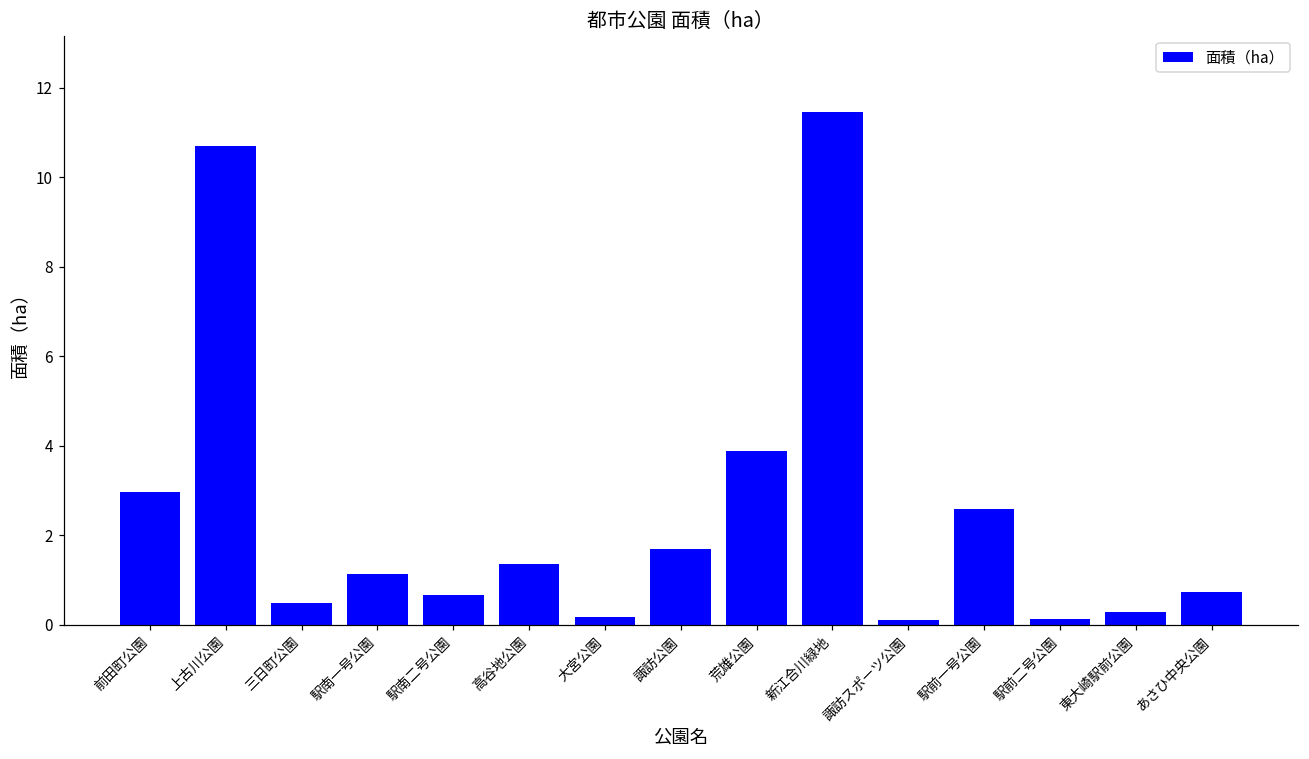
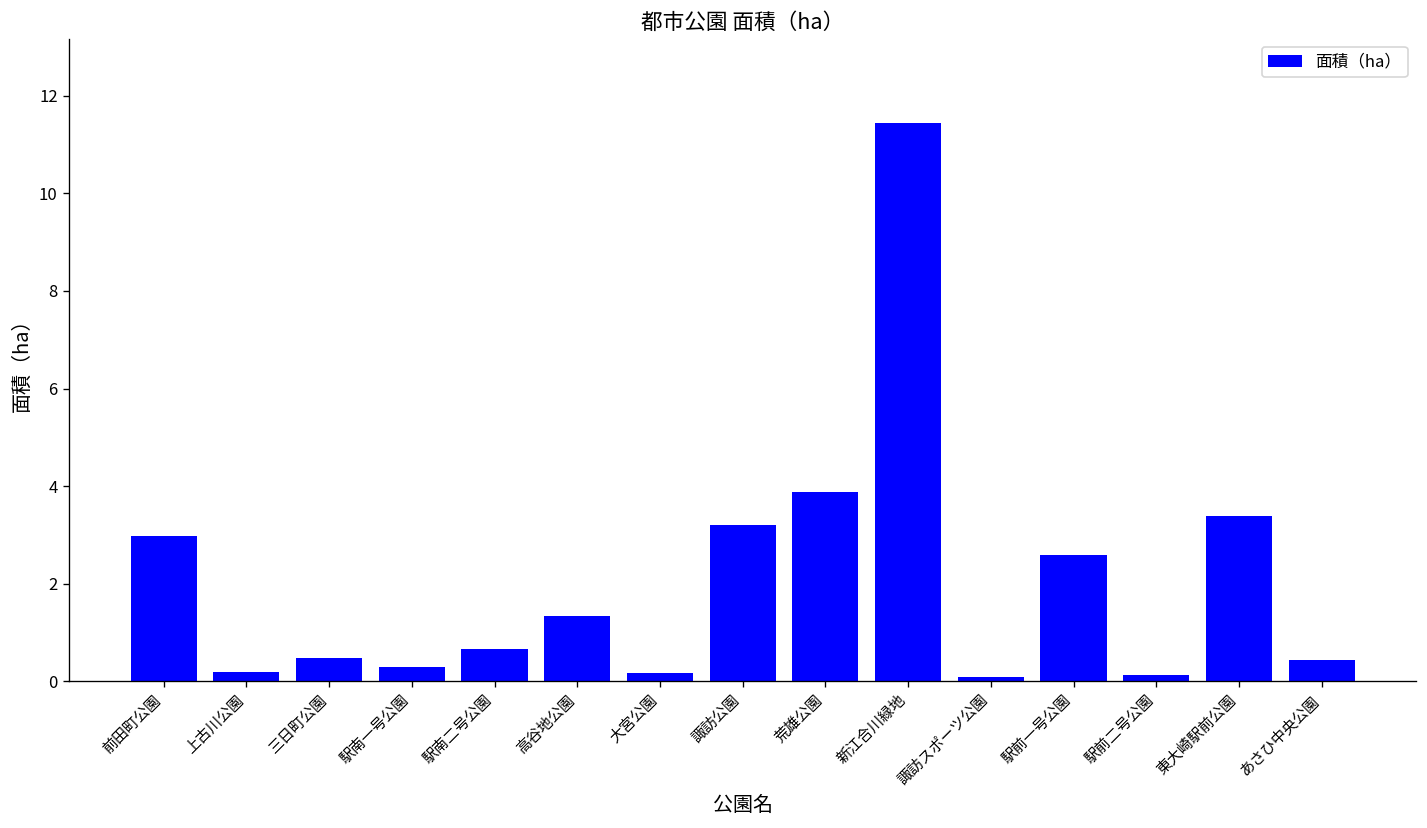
上古川公園: 10.7 -> 0.2
駅南一号公園: 1.1 -> 0.3
諏訪公園: 1.7 -> 3.2
東大崎駅前公園: 0.3 -> 3.4
あさひ中央公園: 0.7 -> 0.4
